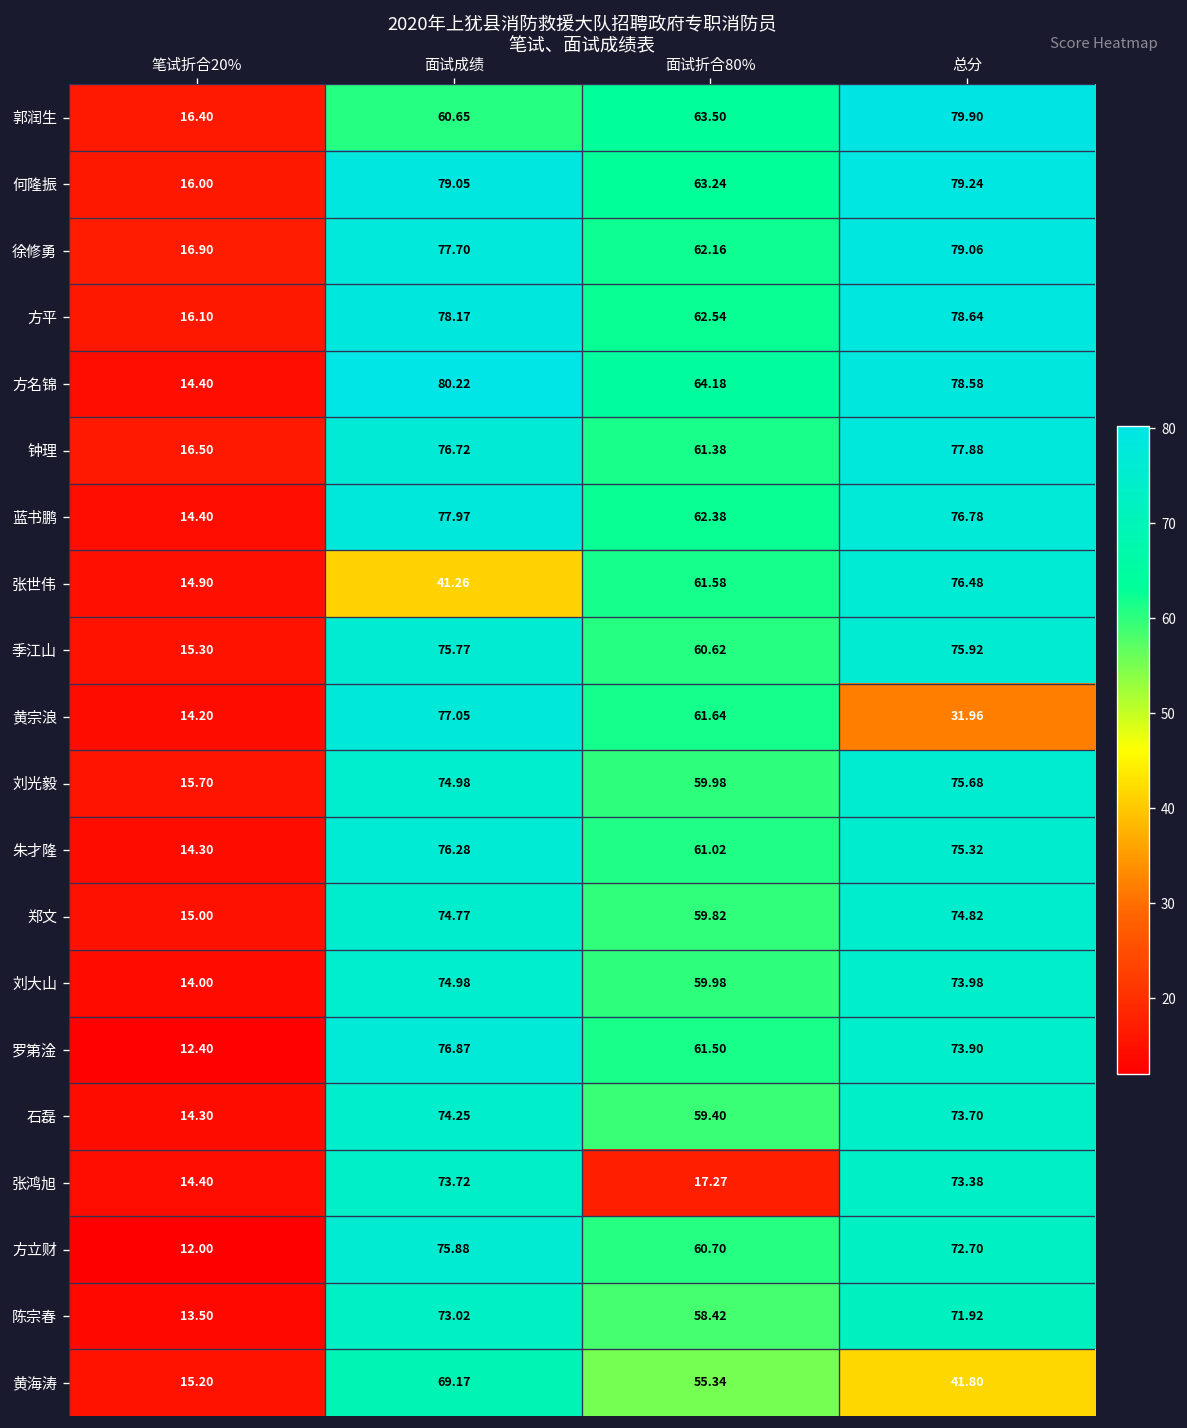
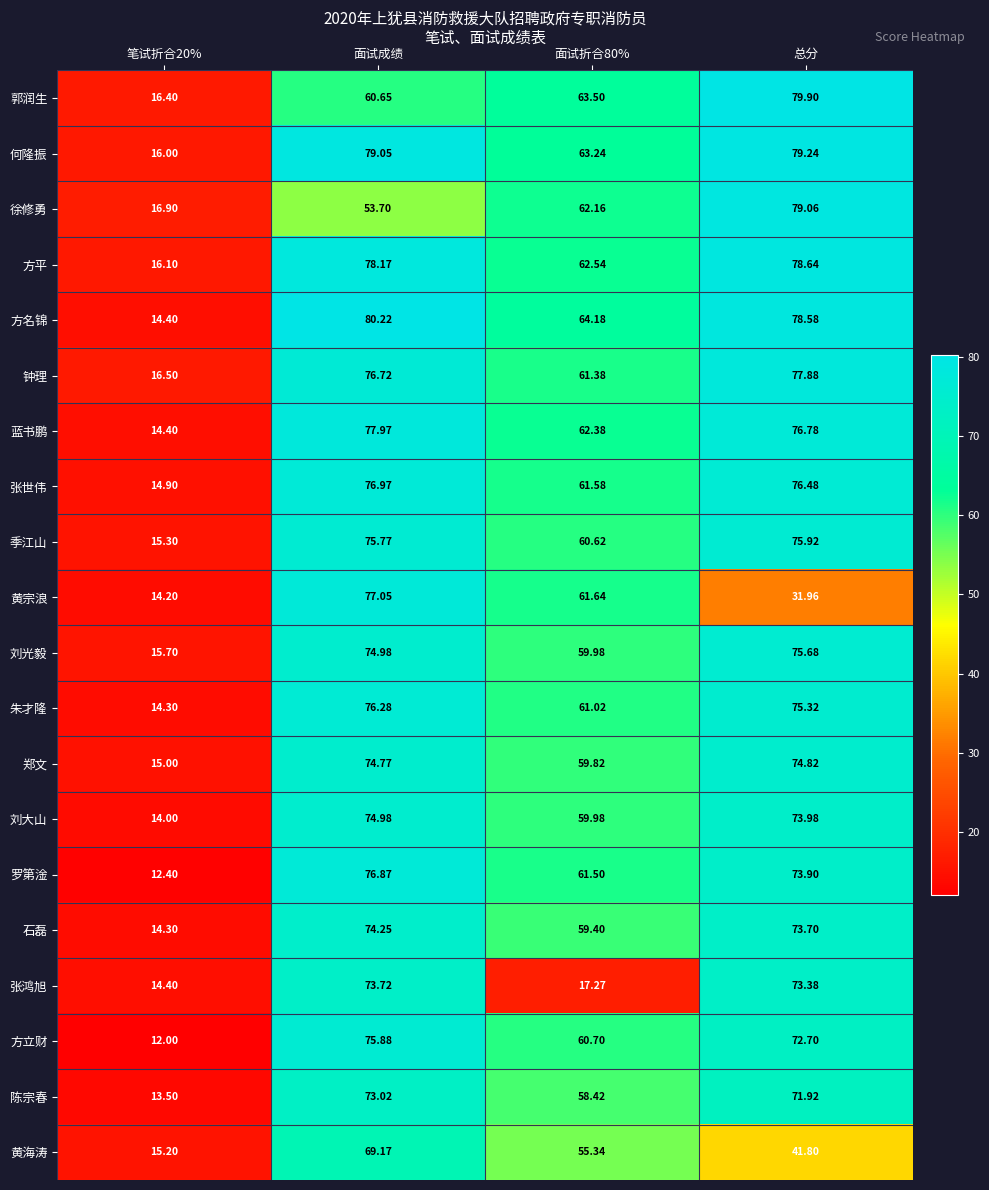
徐修勇, 面试成绩: 77.70 -> 53.70
张世伟, 面试成绩: 41.26 -> 76.97
